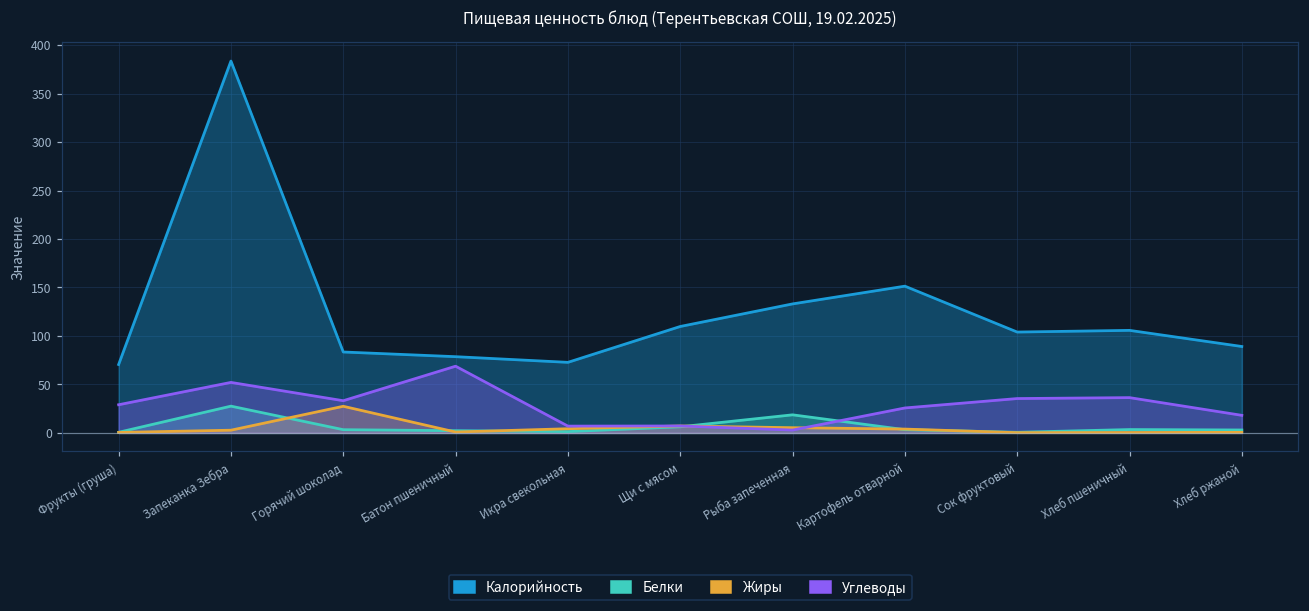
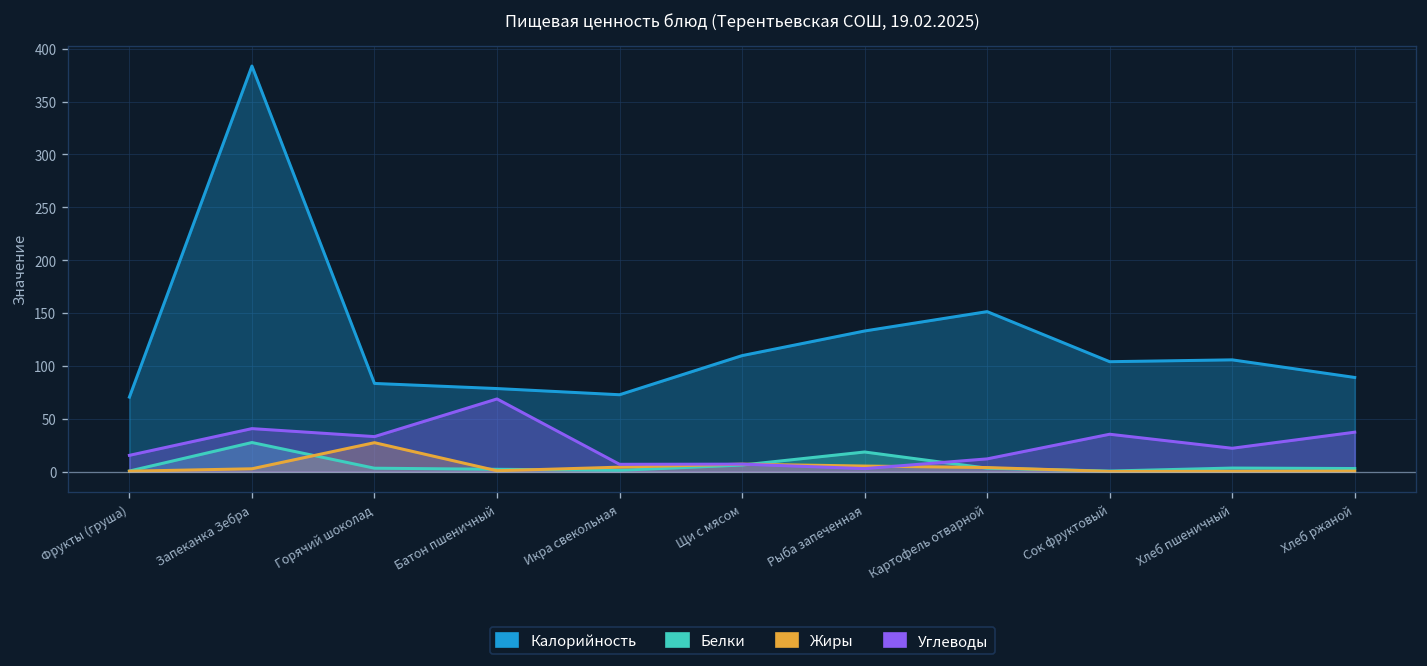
Углеводы, Фрукты (груша): 30 -> 20
Углеводы, Запеканка Зебра: 50 -> 40
Углеводы, Картофель отварной: 30 -> 10
Углеводы, Хлеб пшеничный: 40 -> 20
Углеводы, Хлеб ржаной: 20 -> 40
